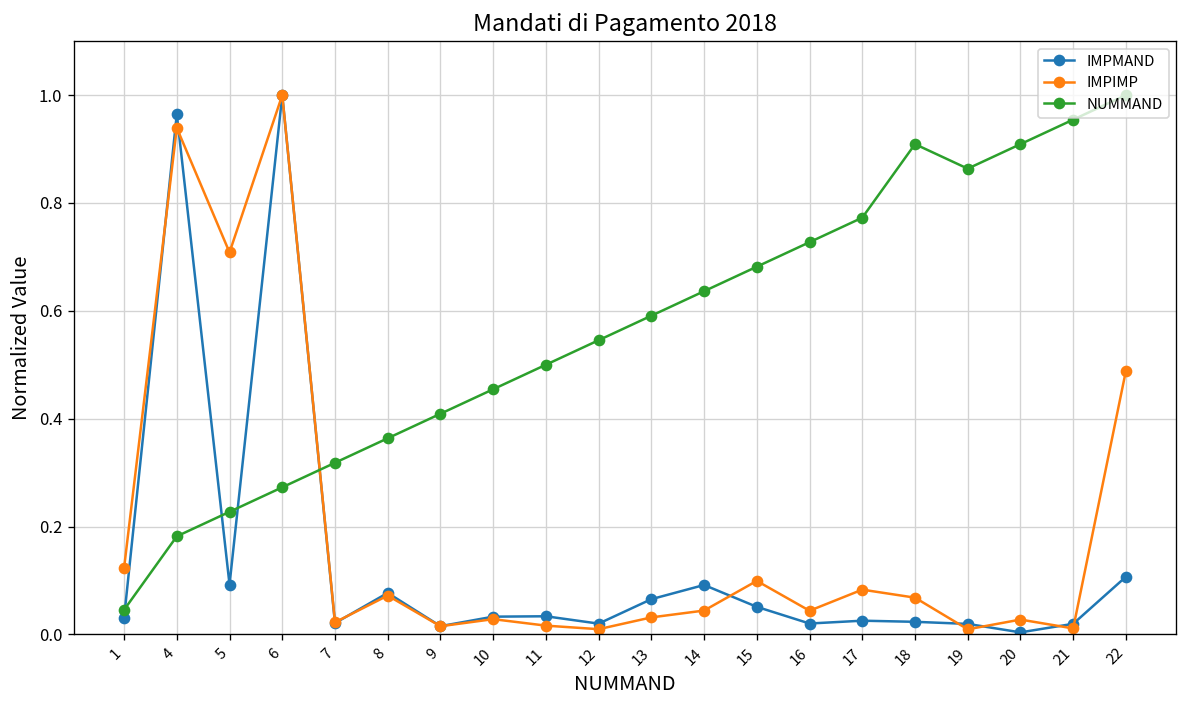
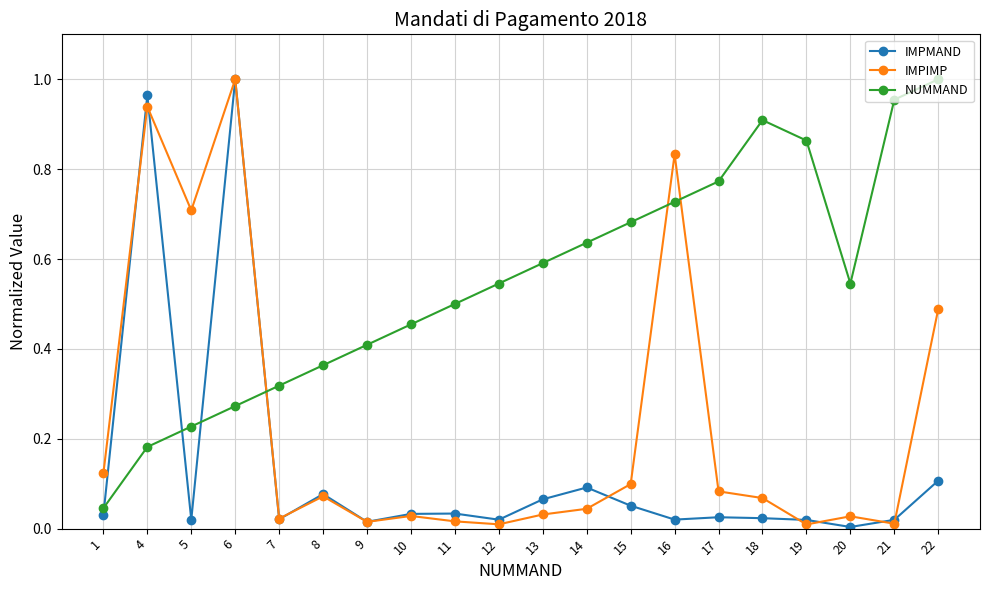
IMPMAND, 5: 0.09 -> 0.02
IMPIMP, 16: 0.04 -> 0.83
NUMMAND, 20: 0.91 -> 0.55
